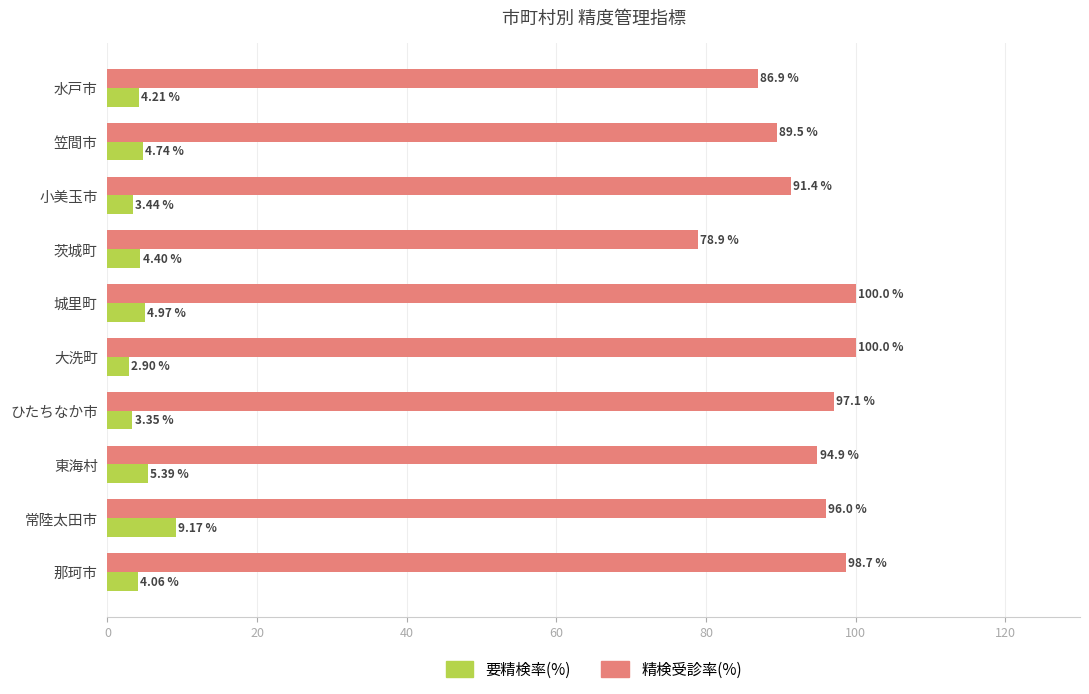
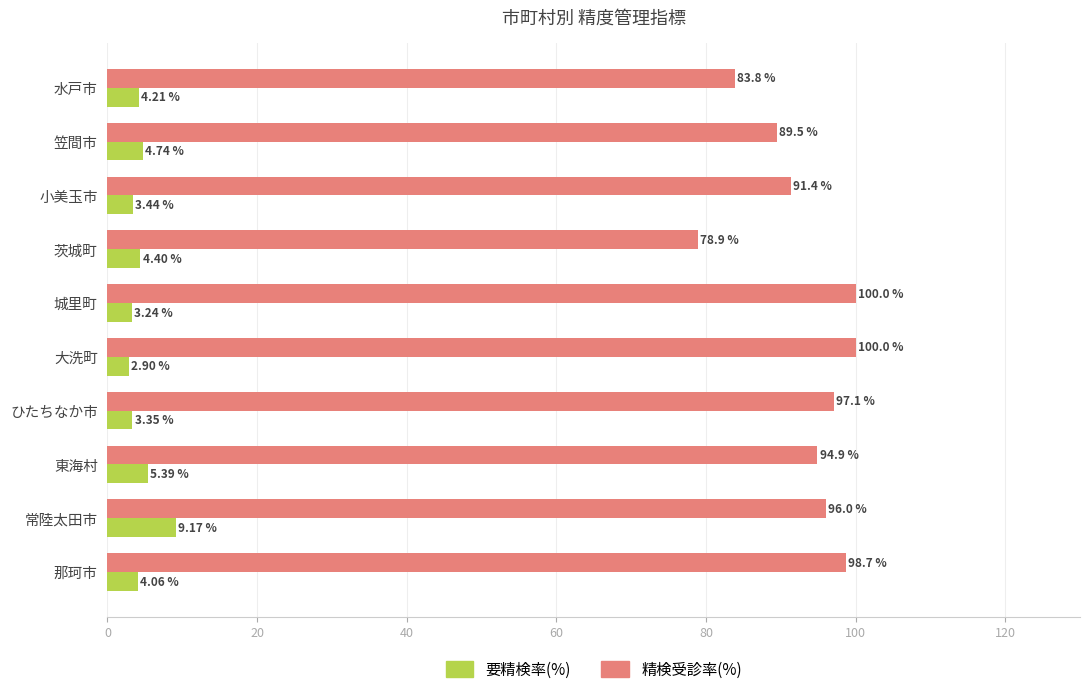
精検受診率(%), 水戸市: 86.9 % -> 83.8 %
要精検率(%), 城里町: 4.97 % -> 3.24 %
